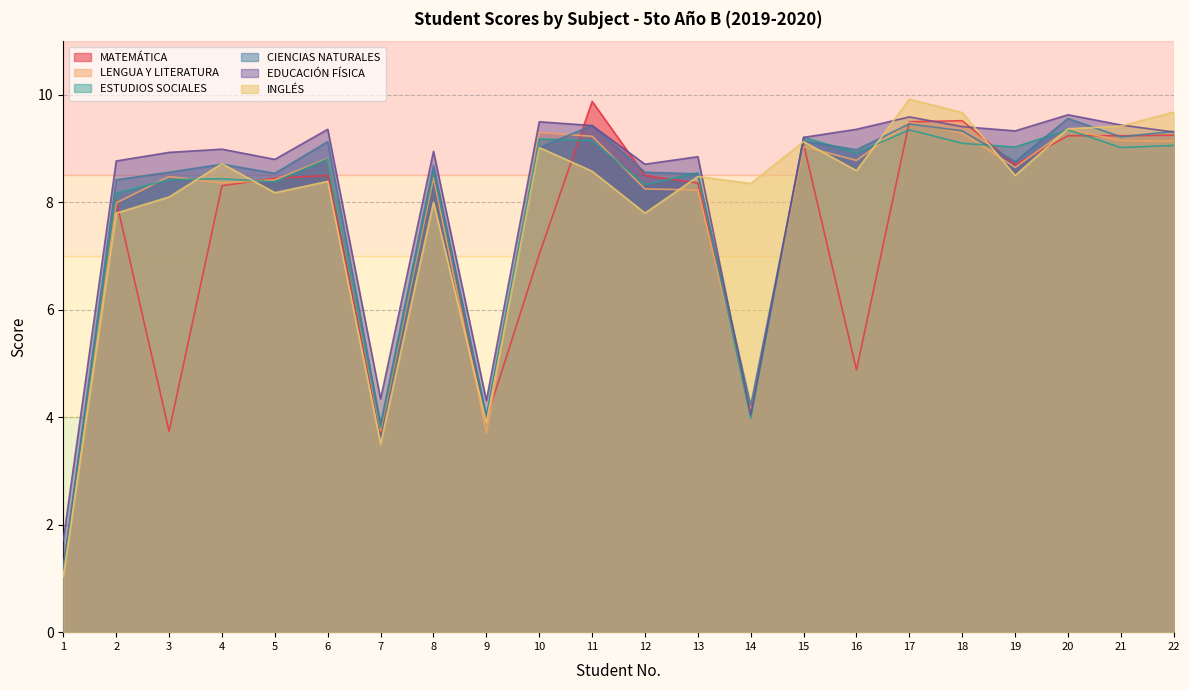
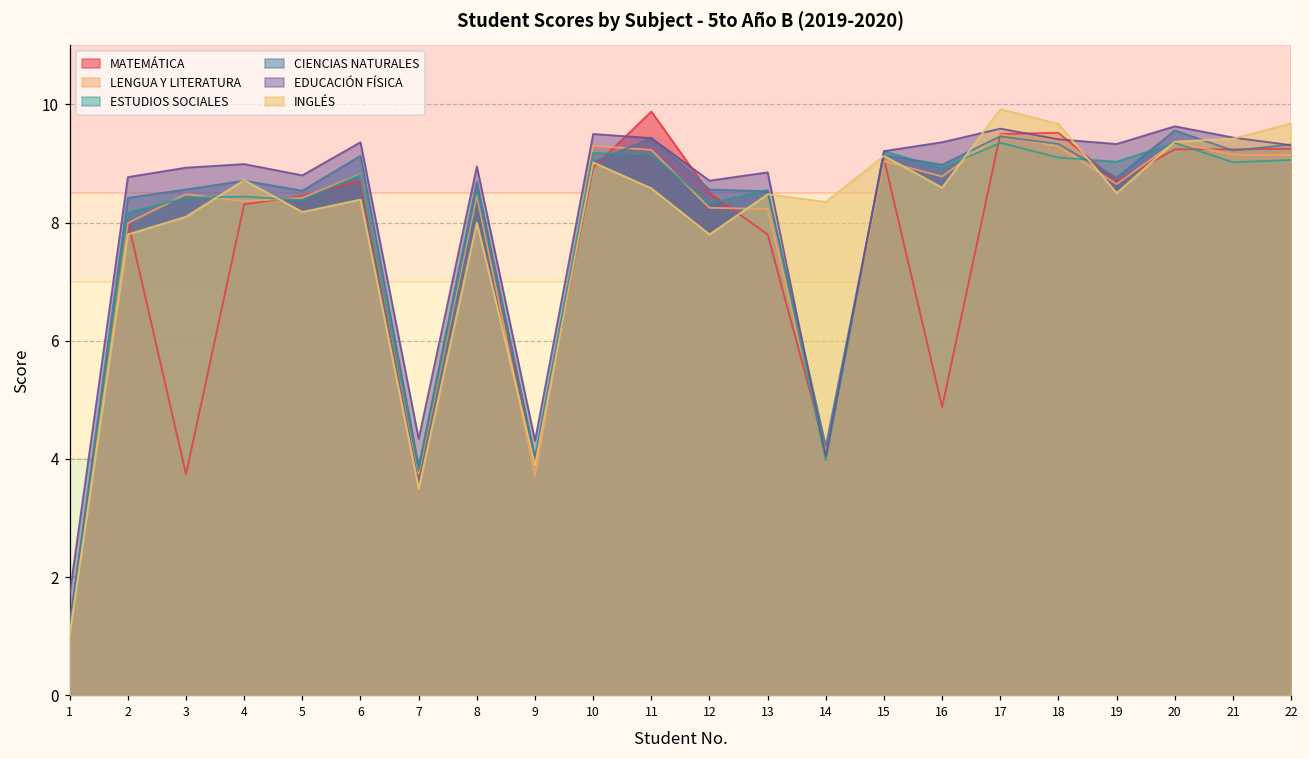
MATEMÁTICA, 6: 8.5 -> 8.7
MATEMÁTICA, 10: 7.0 -> 8.9
MATEMÁTICA, 13: 8.4 -> 7.8
